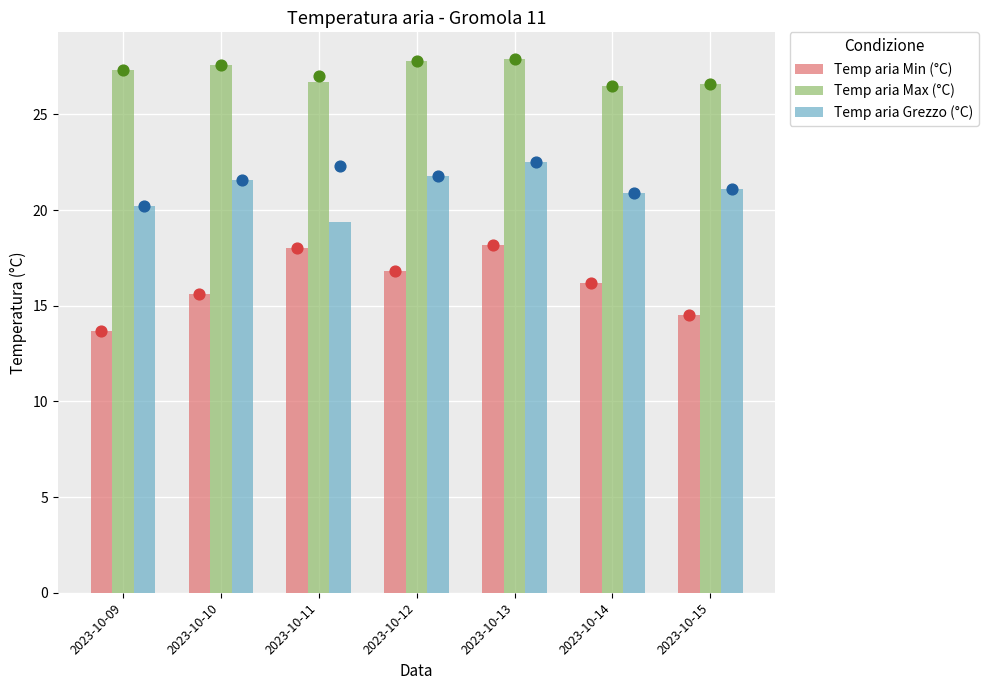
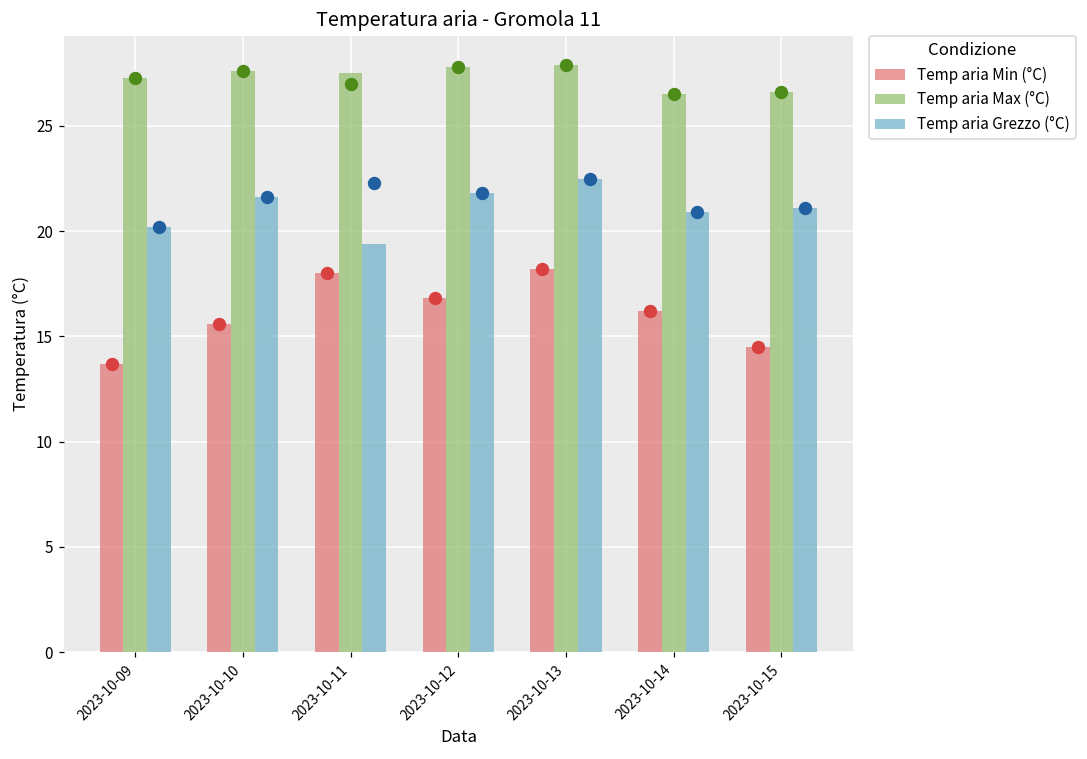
Temp aria Max (°C), 2023-10-11: 26.7 -> 27.5
